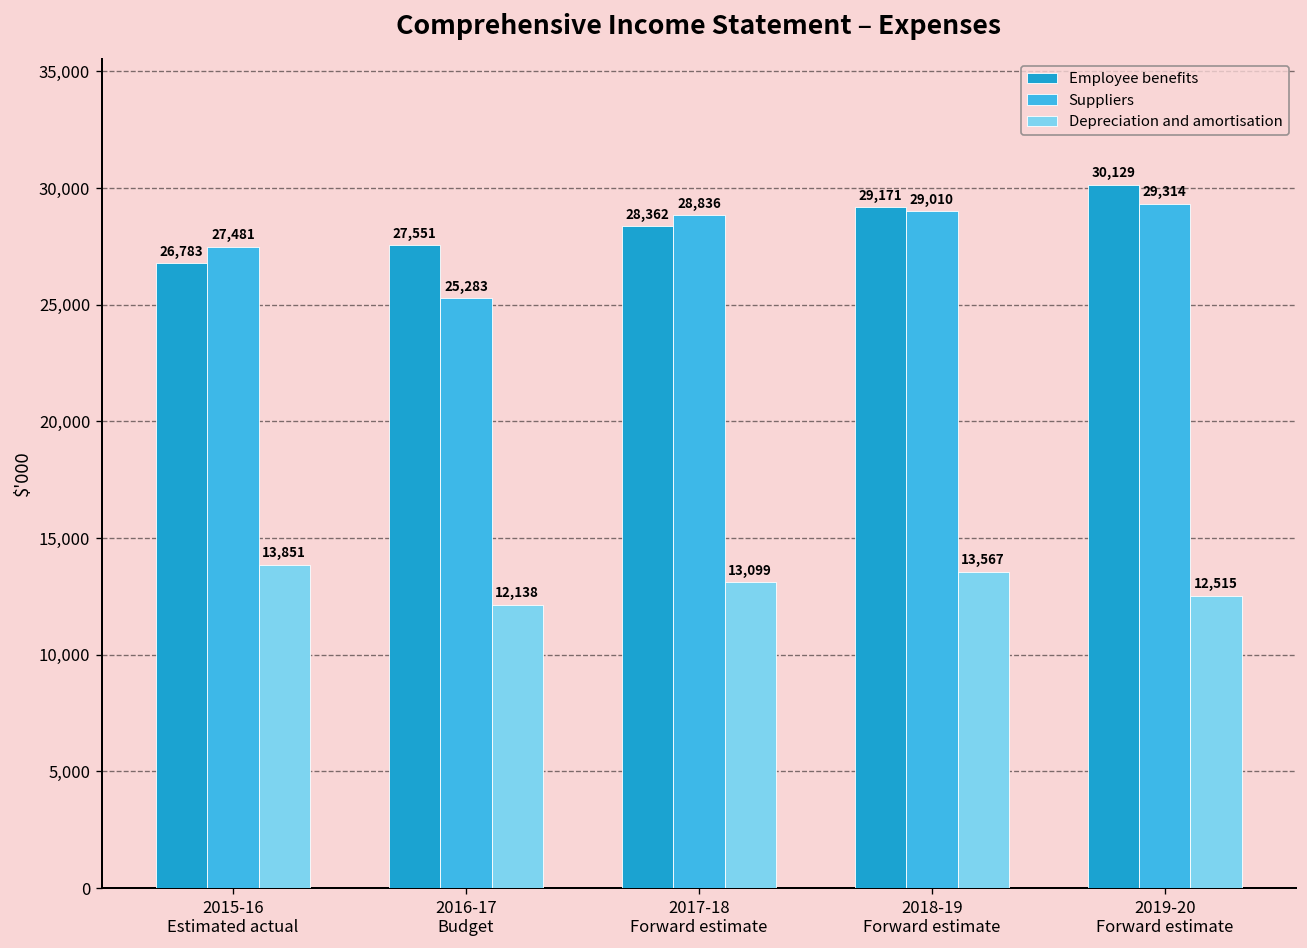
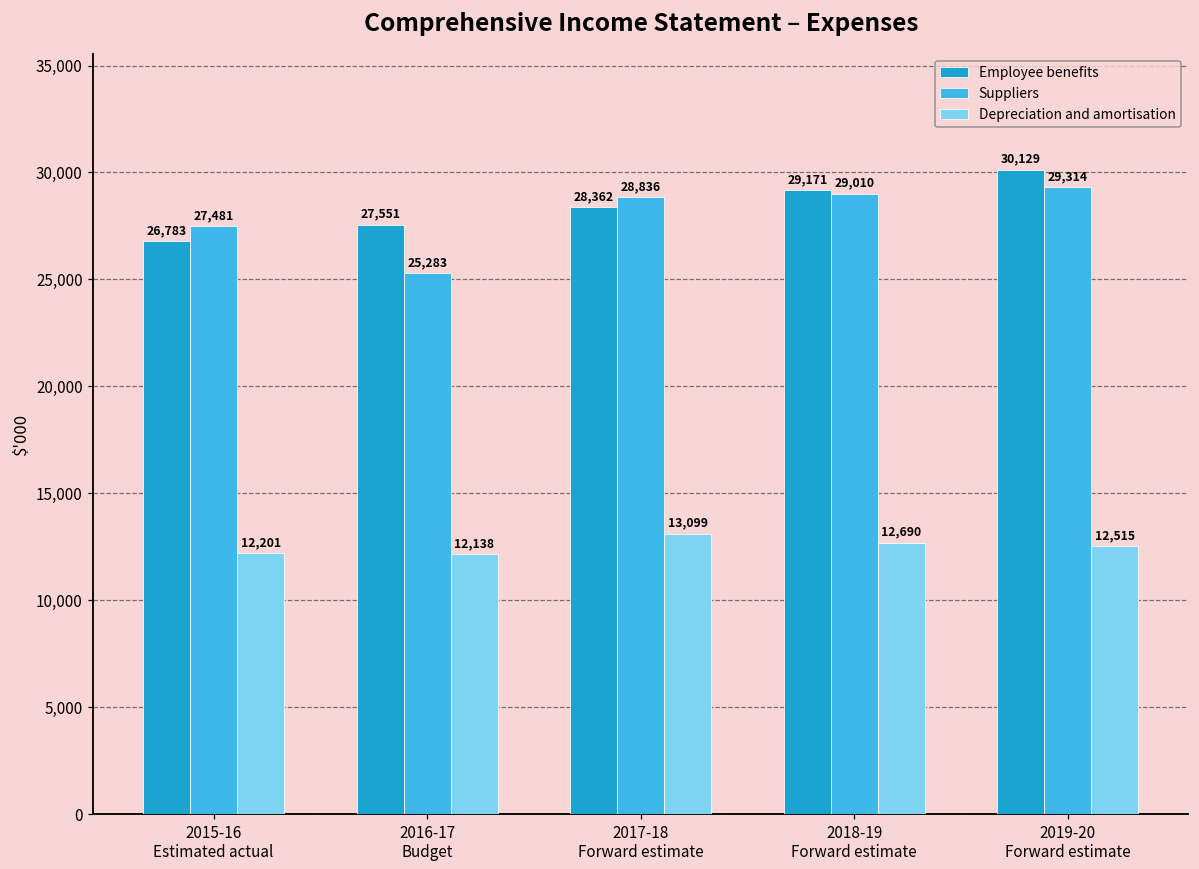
Depreciation and amortisation, 2015-16 Estimated actual: 13,851 -> 12,201
Depreciation and amortisation, 2018-19 Forward estimate: 13,567 -> 12,690
